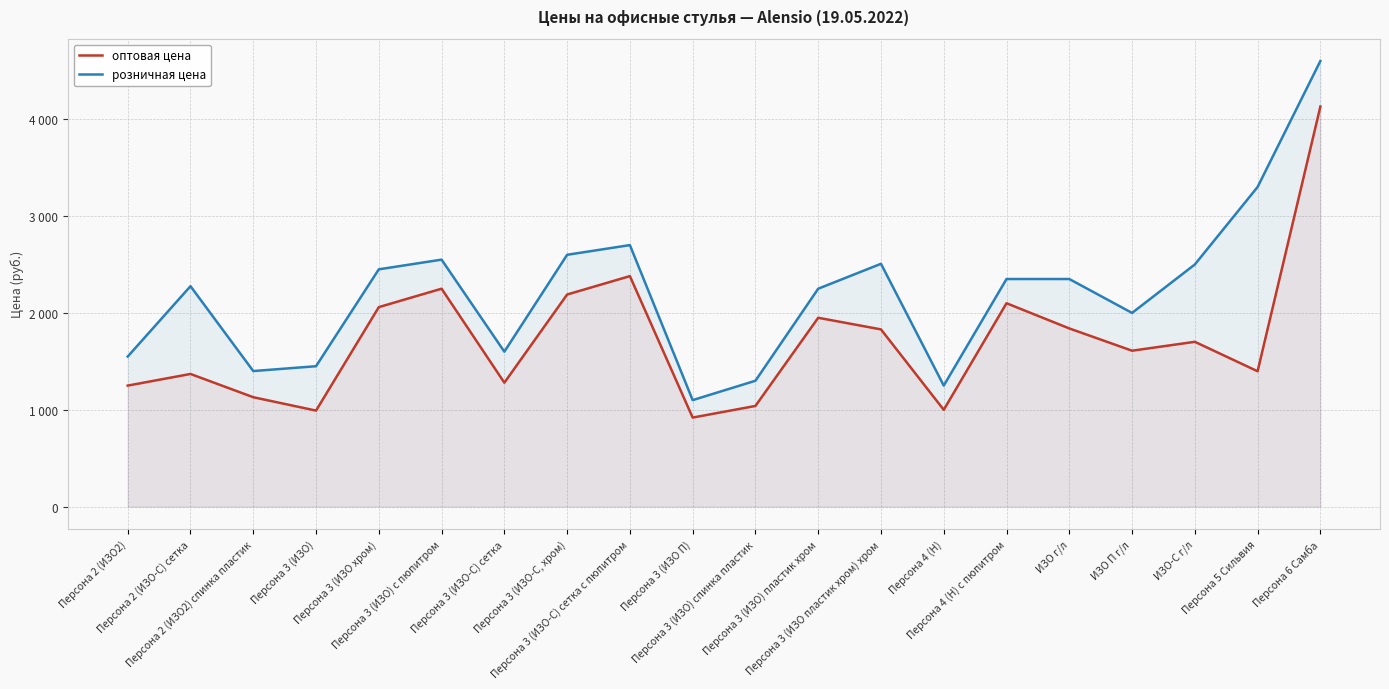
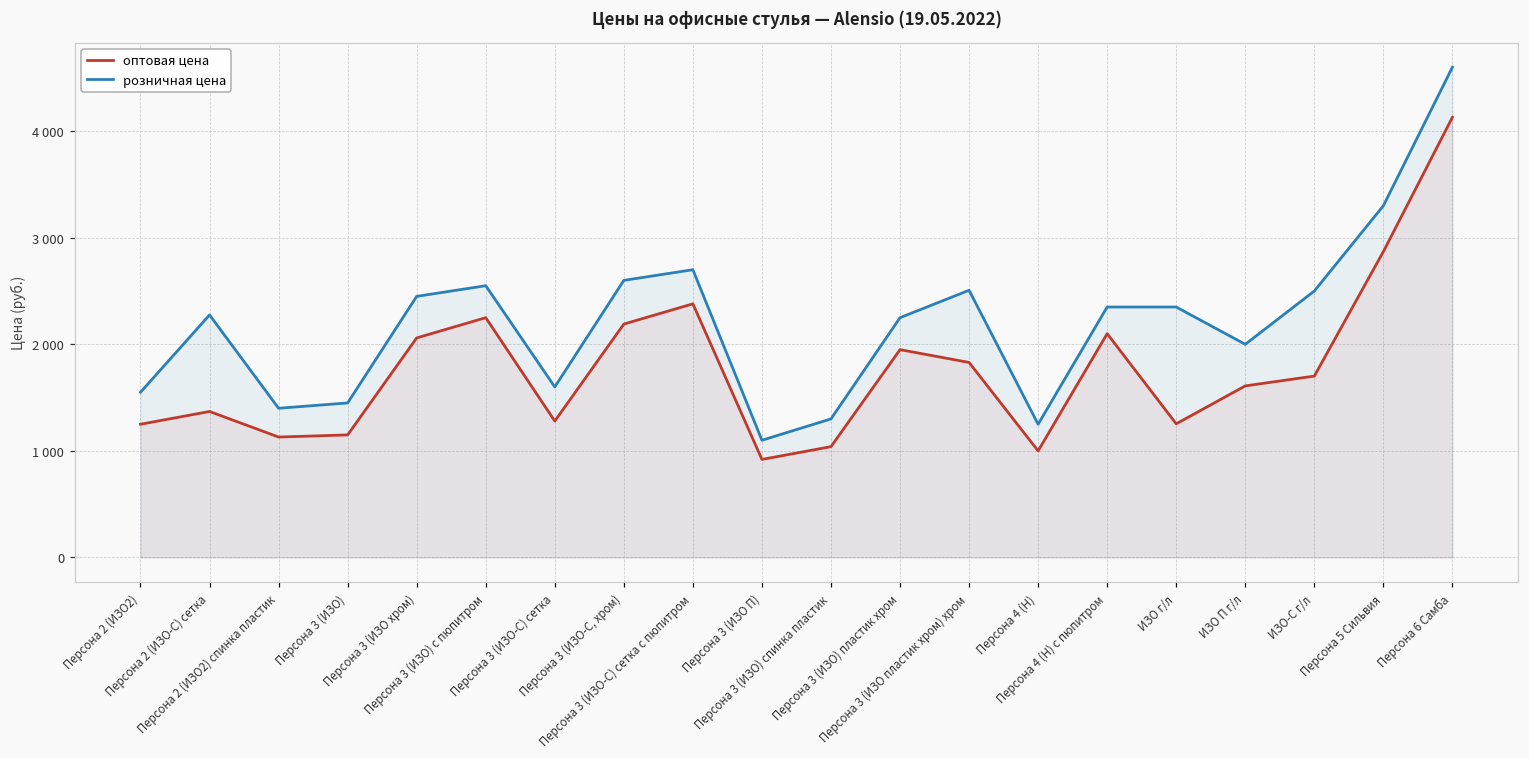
оптовая цена, Персона 3 (ИЗО): 1000 -> 1200
оптовая цена, ИЗО г/л: 1800 -> 1300
оптовая цена, Персона 5 Сильвия: 1400 -> 2900
